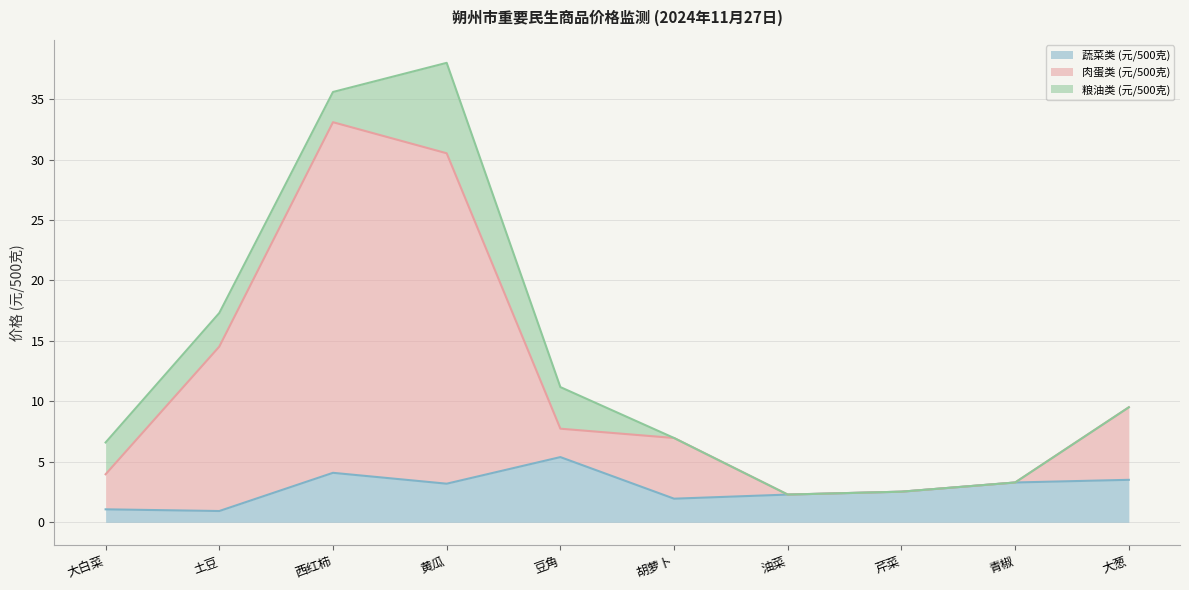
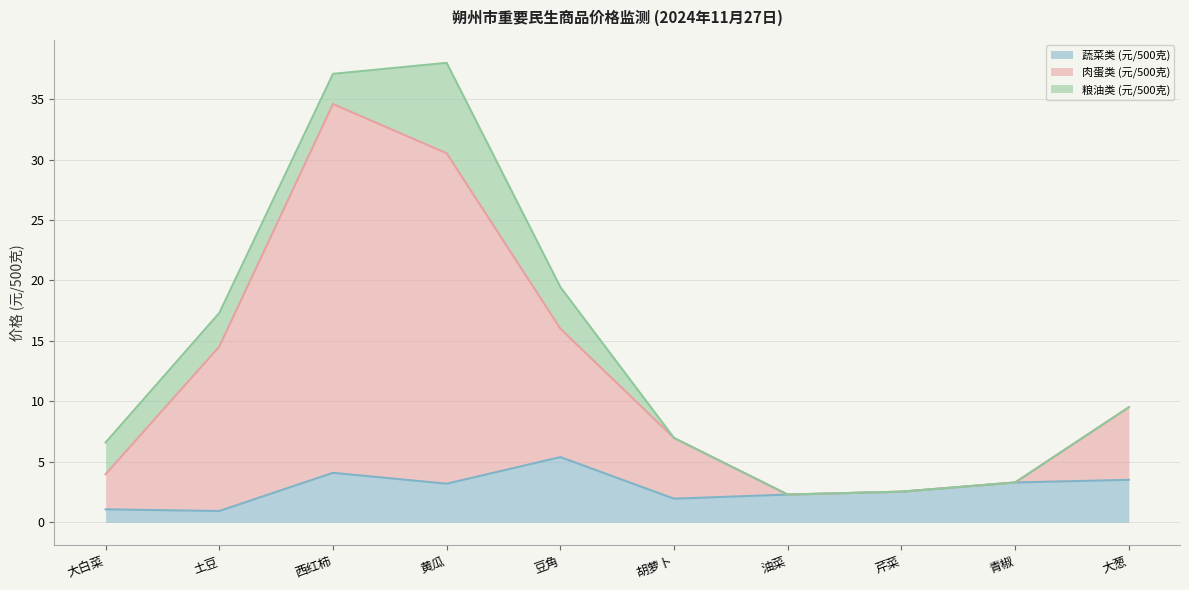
肉蛋类 (元/500克), 西红柿: 29.0 -> 30.5
肉蛋类 (元/500克), 豆角: 2.4 -> 10.6
